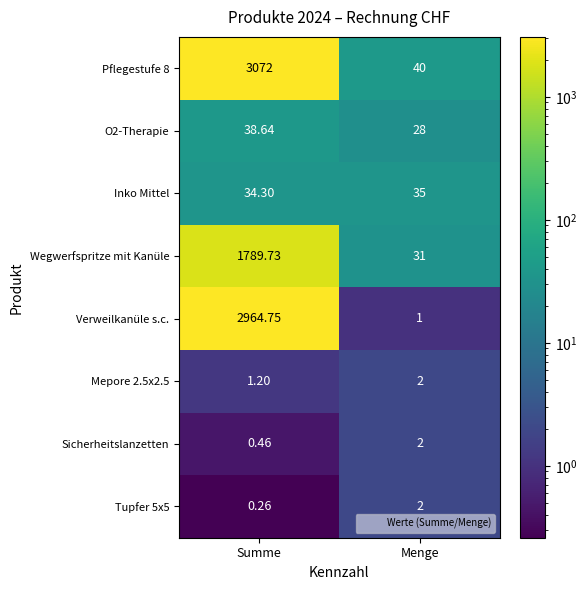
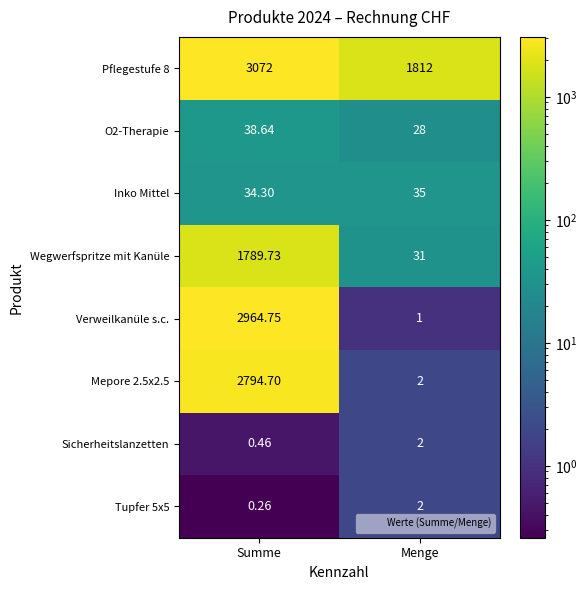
Pflegestufe 8, Menge: 40 -> 1812
Mepore 2.5x2.5, Summe: 1.20 -> 2794.70
